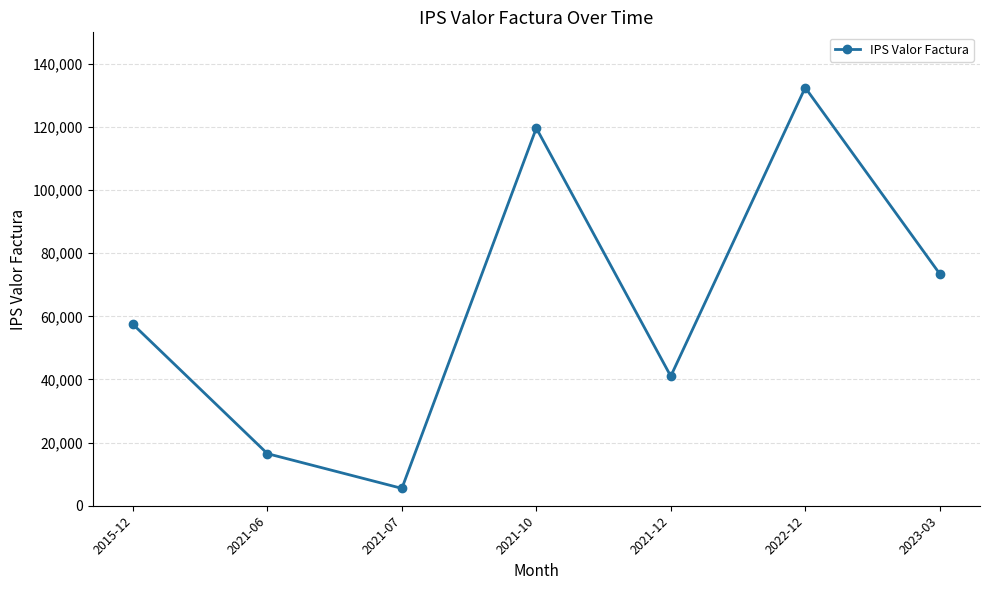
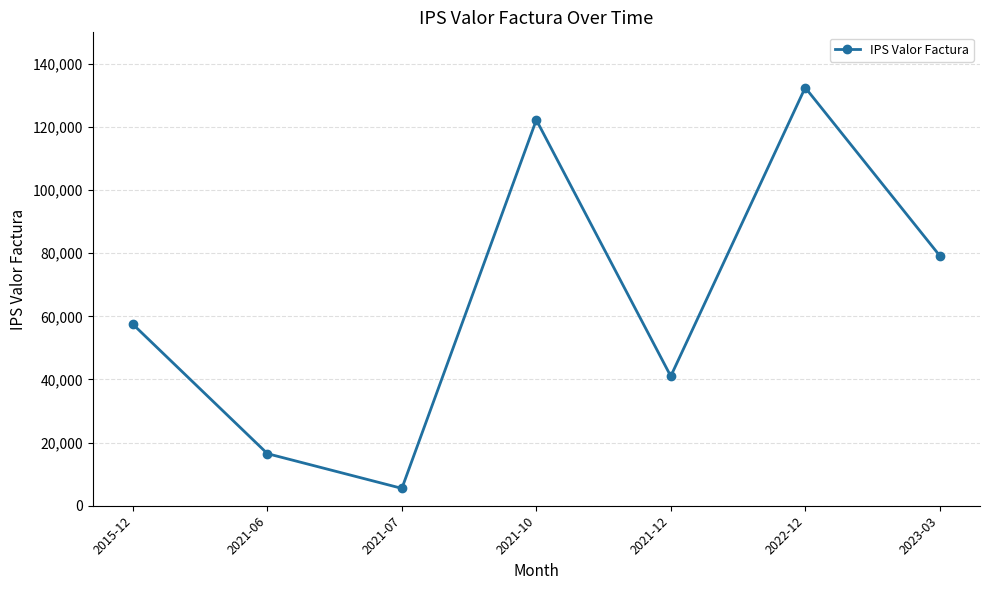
2021-10: 120,000 -> 122,000
2023-03: 74,000 -> 79,000
